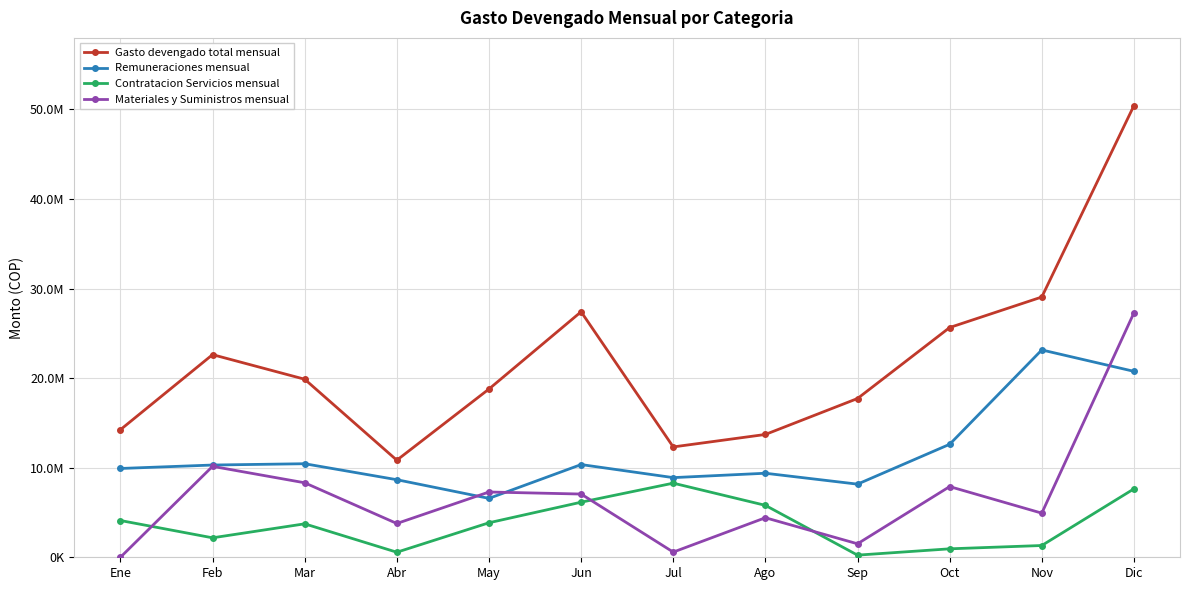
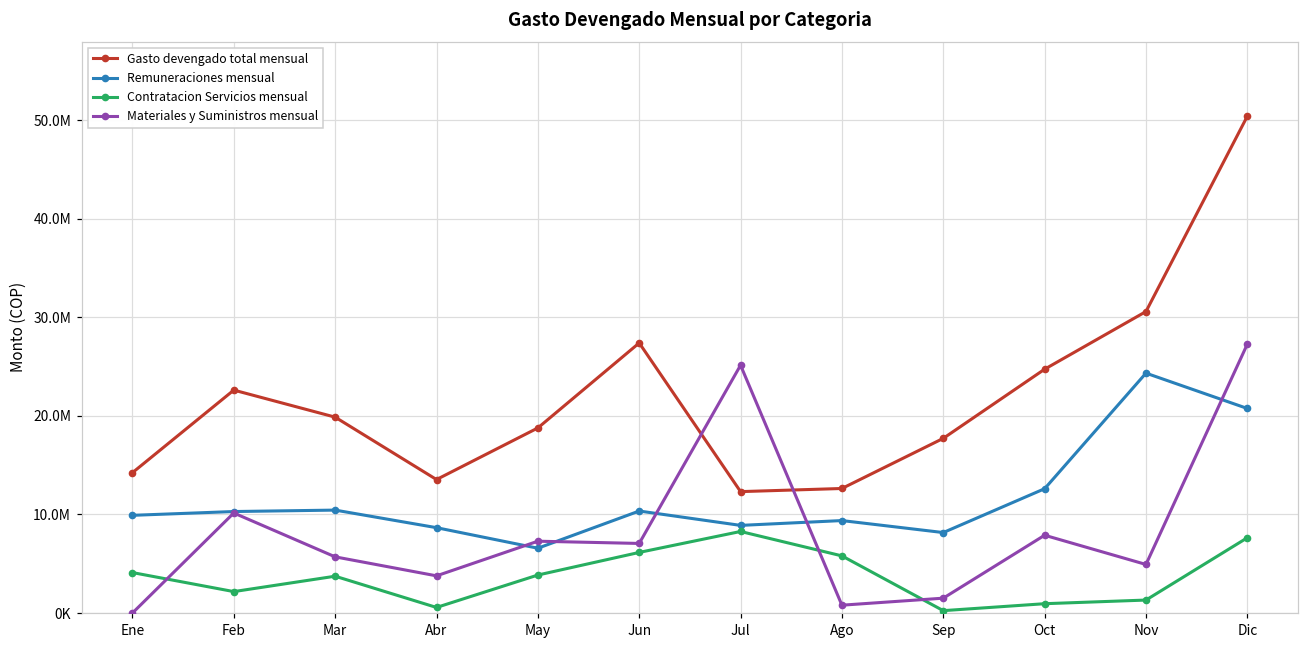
Materiales y Suministros mensual, Mar: 8000000 -> 6000000
Gasto devengado total mensual, Abr: 11000000 -> 14000000
Materiales y Suministros mensual, Jul: 1000000 -> 25000000
Gasto devengado total mensual, Ago: 14000000 -> 13000000
Materiales y Suministros mensual, Ago: 4000000 -> 1000000
Gasto devengado total mensual, Oct: 26000000 -> 25000000
Gasto devengado total mensual, Nov: 29000000 -> 31000000
Remuneraciones mensual, Nov: 23000000 -> 24000000
